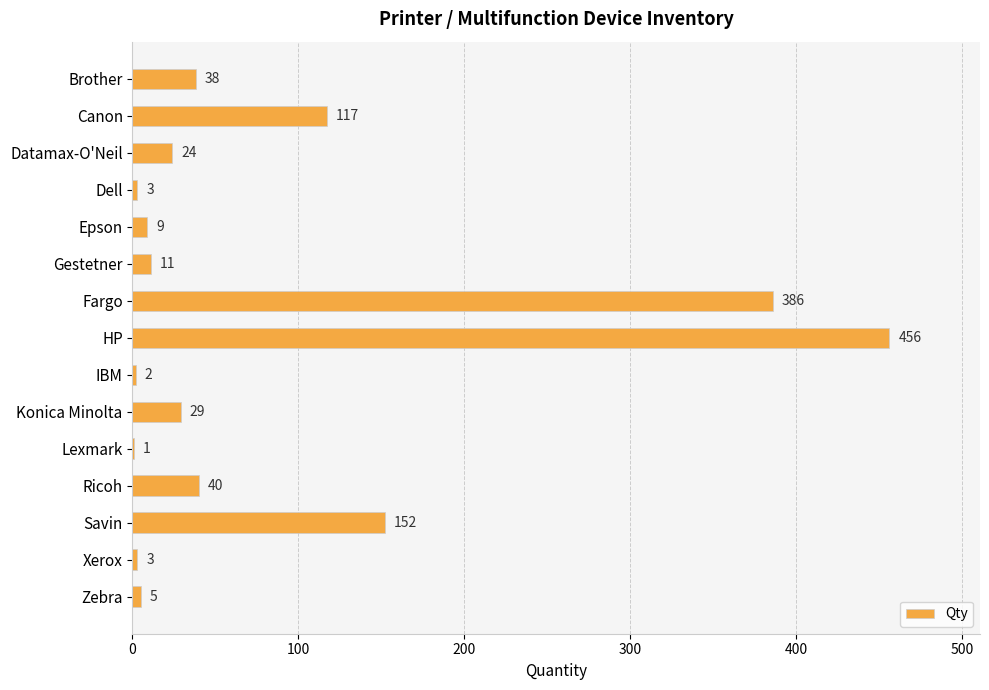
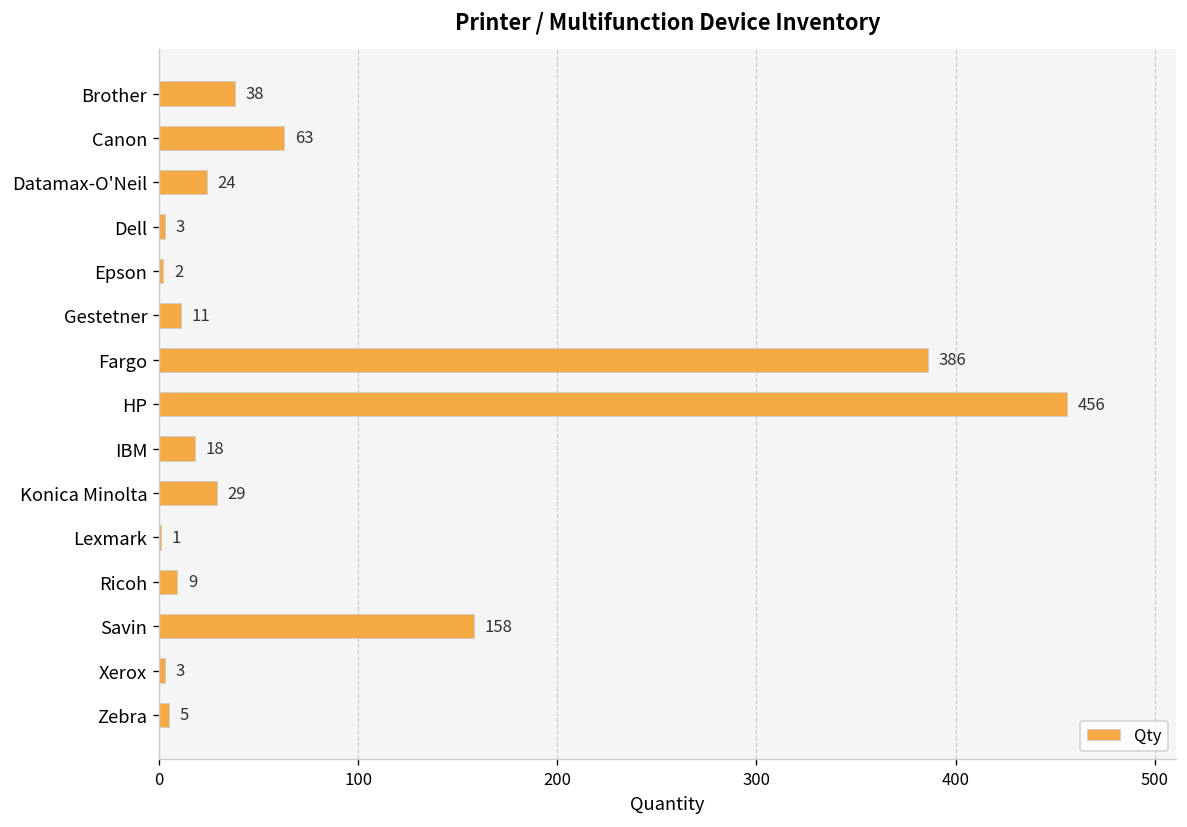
Canon: 117 -> 63
Epson: 9 -> 2
IBM: 2 -> 18
Ricoh: 40 -> 9
Savin: 152 -> 158
